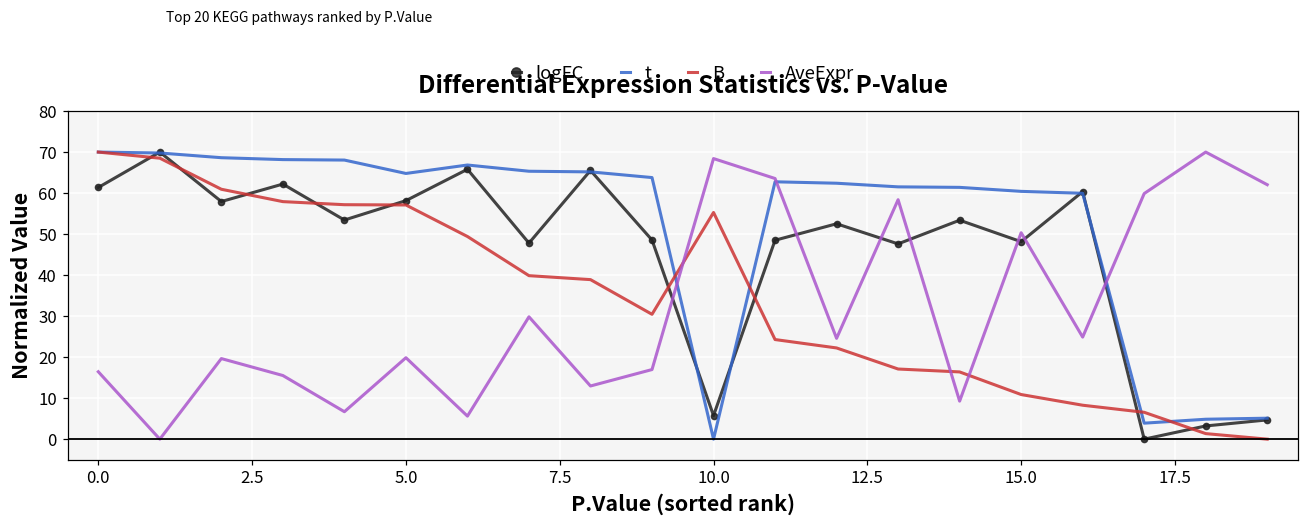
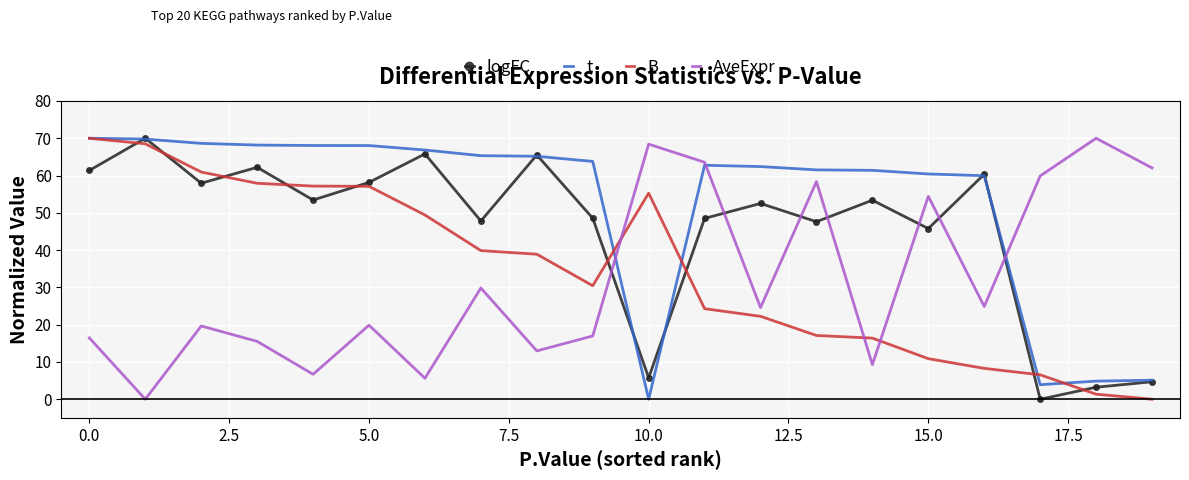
t, 5.0: 65 -> 68
logFC, 15.0: 48 -> 46
AveExpr, 15.0: 50 -> 54
